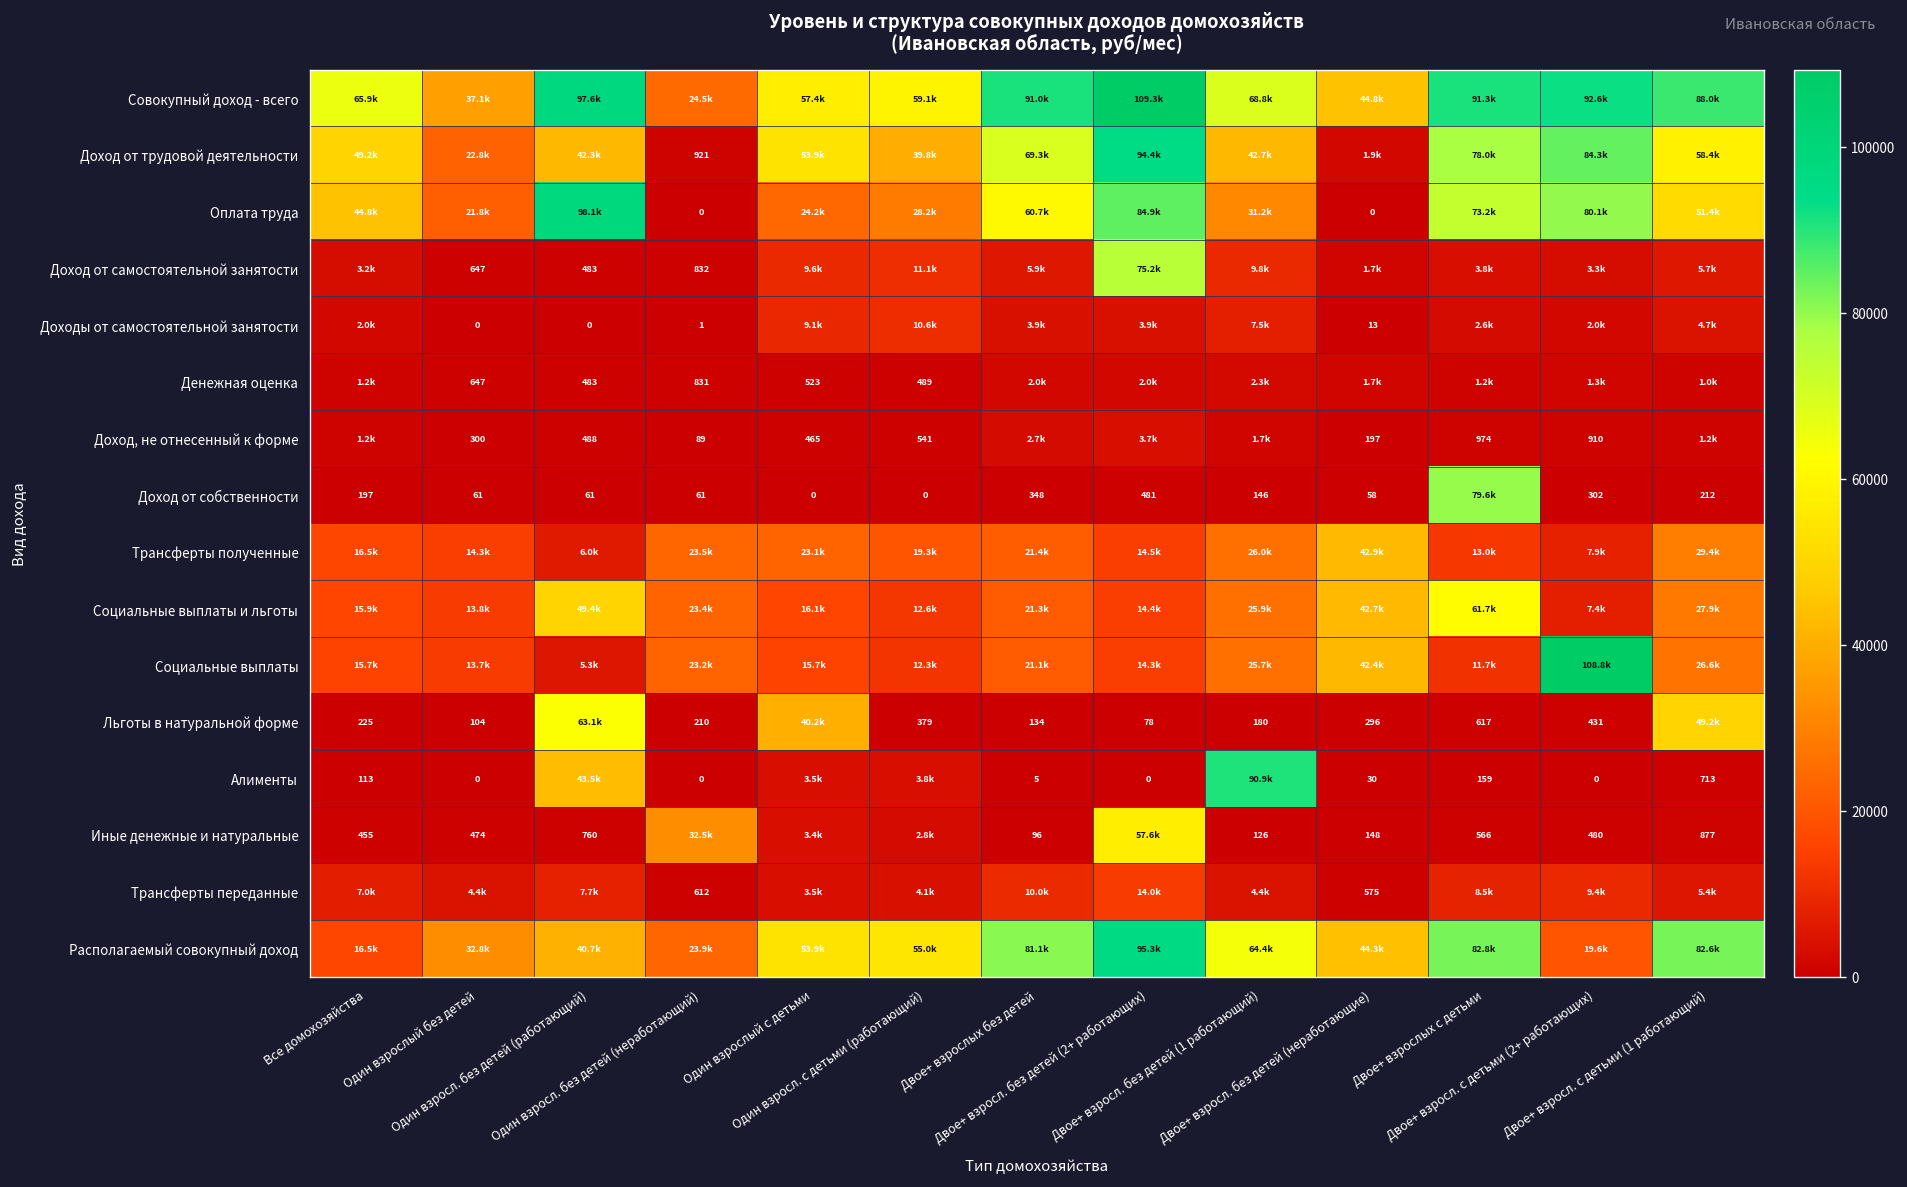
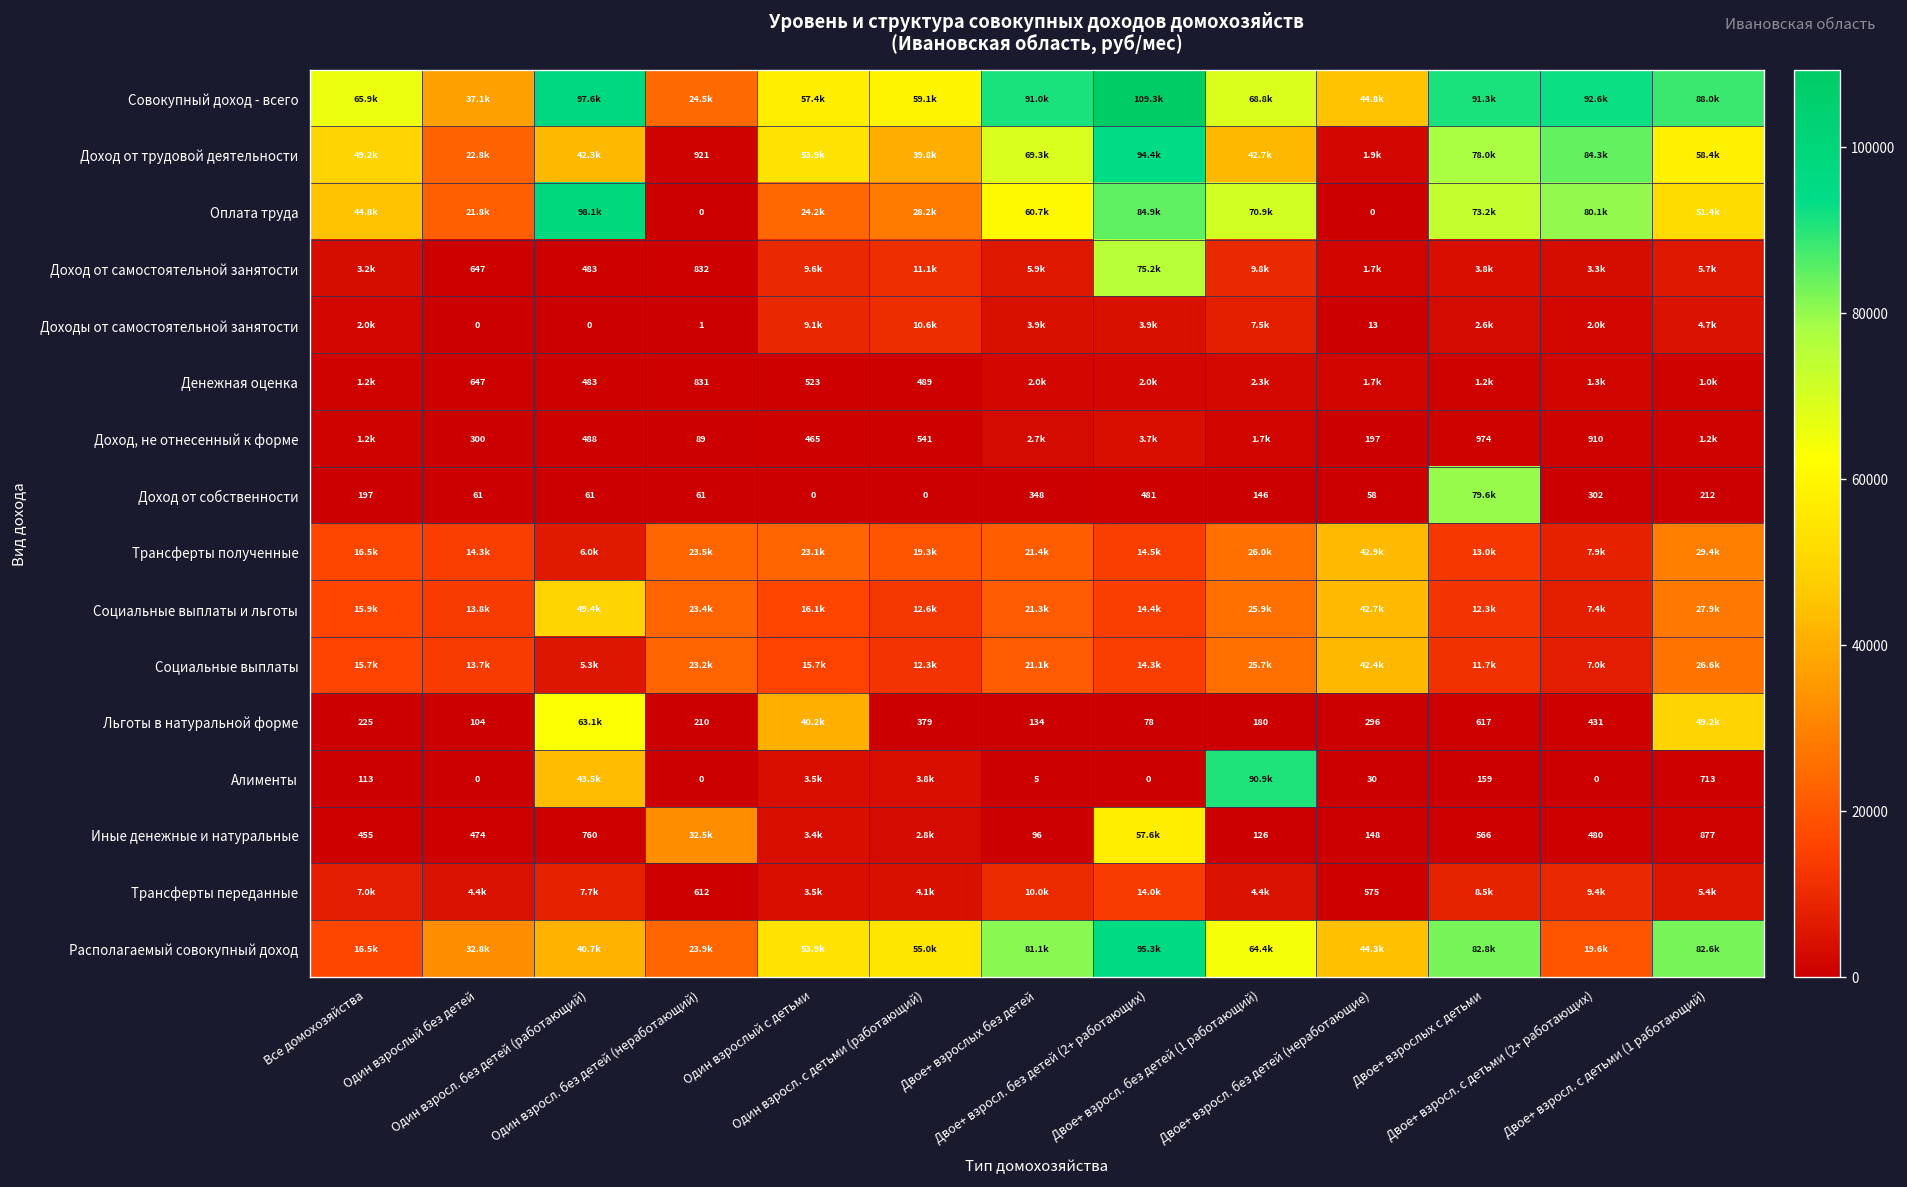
Оплата труда, Двое+ взросл. без детей (1 работающий): 31.2k -> 70.9k
Социальные выплаты и льготы, Двое+ взрослых с детьми: 61.7k -> 12.3k
Социальные выплаты, Двое+ взросл. с детьми (2+ работающих): 108.8k -> 7.0k
